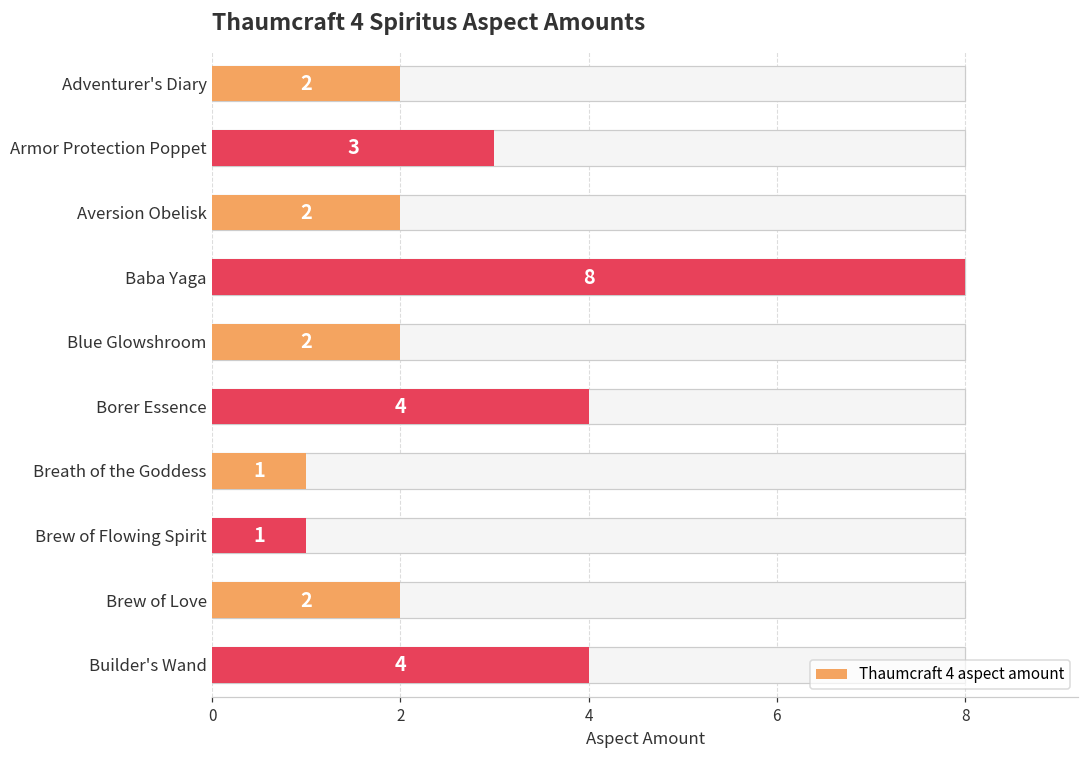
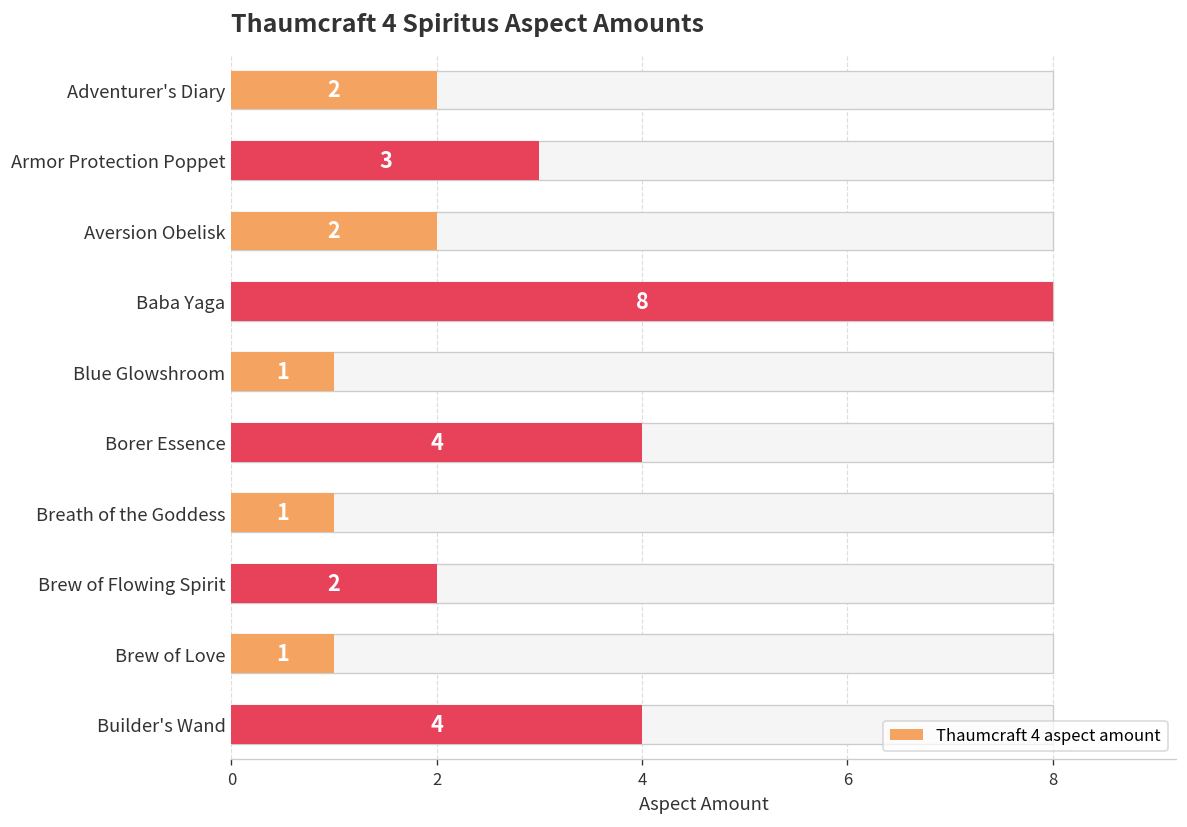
Thaumcraft 4 aspect amount, Blue Glowshroom: 2 -> 1
Thaumcraft 4 aspect amount, Brew of Flowing Spirit: 1 -> 2
Thaumcraft 4 aspect amount, Brew of Love: 2 -> 1
